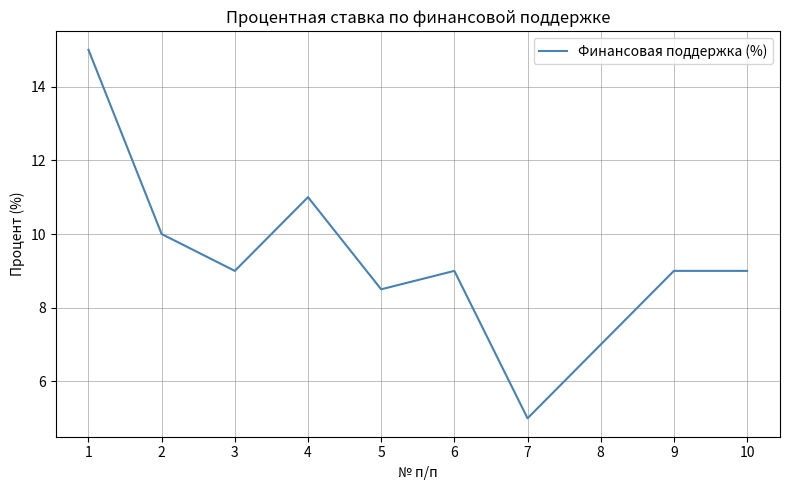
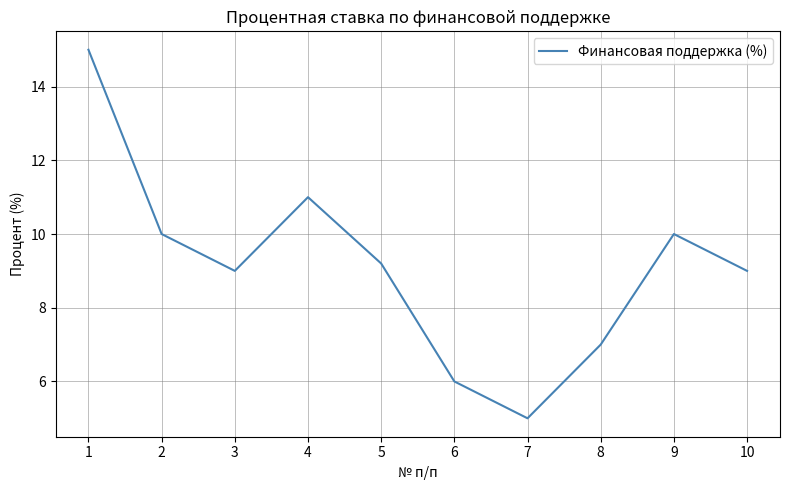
5: 8.5 -> 9.2
6: 9 -> 6
9: 9 -> 10
